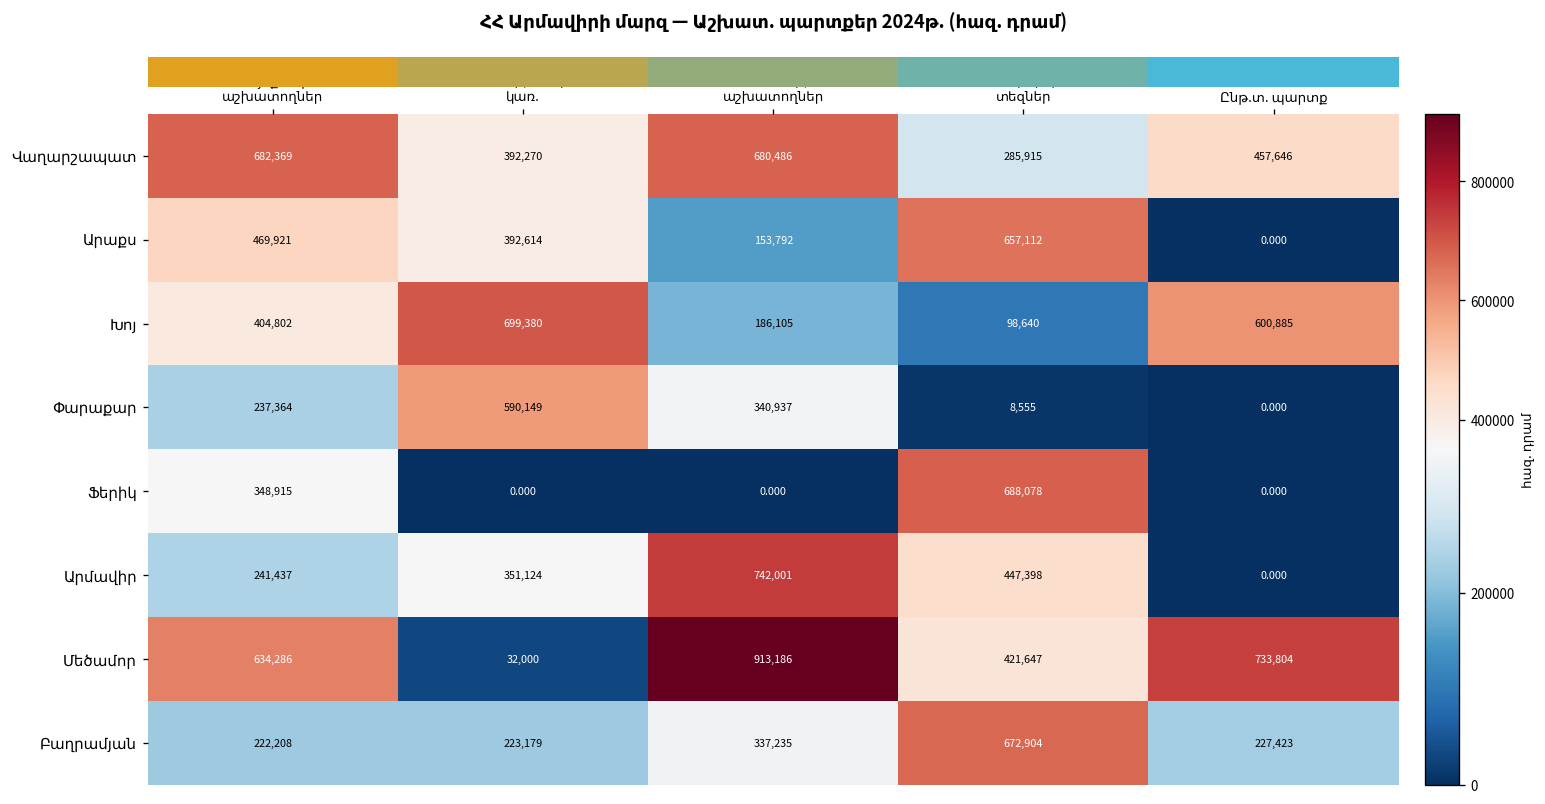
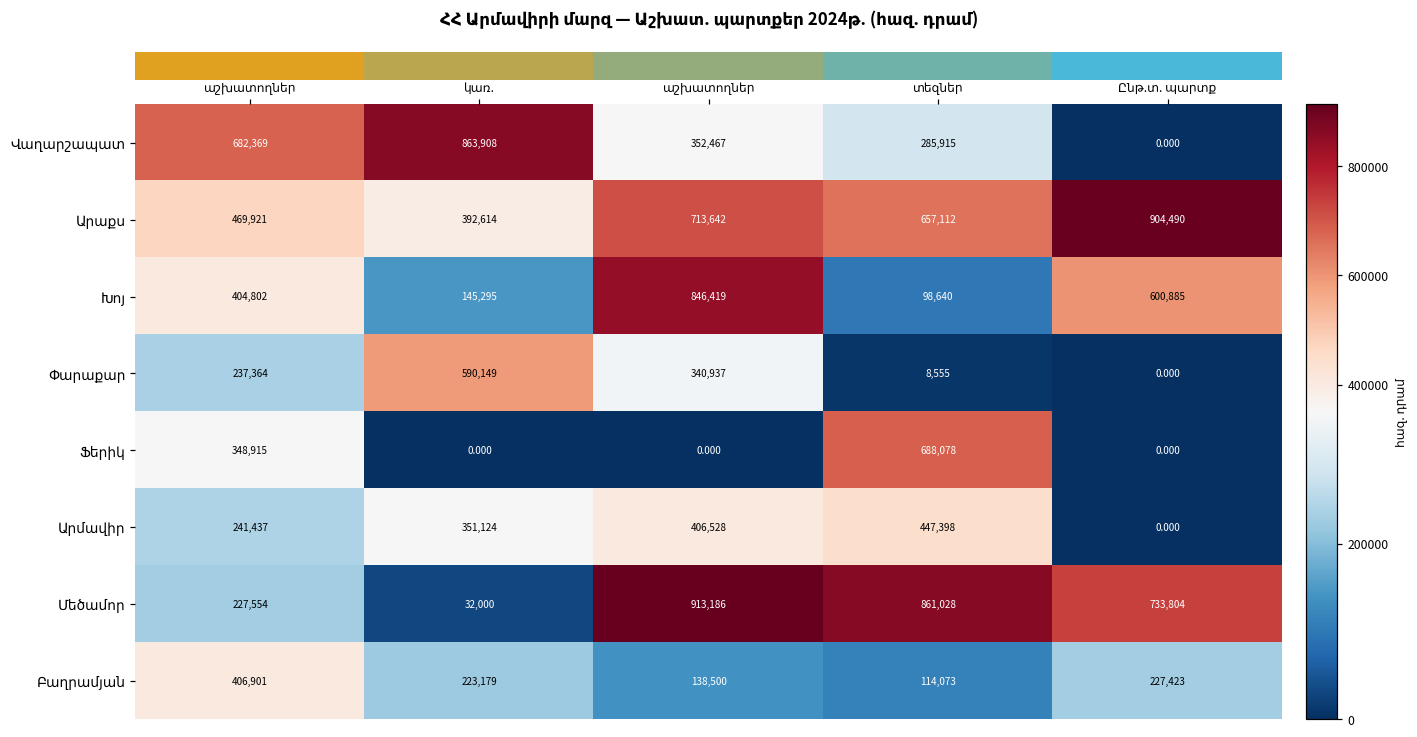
Վաղարշապատ, ՏԻՄ-երին ենթ. կառ.: 392,270 -> 863,908
Վաղարշապատ, ՀՈԱԿ-ների աշխատողներ: 680,486 -> 352,467
Վաղարշապատ, Ընթ.տ. պարտք: 457,646 -> 0.000
Արաքս, ՀՈԱԿ-ների աշխատողներ: 153,792 -> 713,642
Արաքս, Ընթ.տ. պարտք: 0.000 -> 904,490
Խոյ, ՏԻՄ-երին ենթ. կառ.: 699,380 -> 145,295
Խոյ, ՀՈԱԿ-ների աշխատողներ: 186,105 -> 846,419
Արմավիր, ՀՈԱԿ-ների աշխատողներ: 742,001 -> 406,528
Մեծամոր, Համայնքապետ. աշխատողներ: 634,286 -> 227,554
Մեծամոր, Մանկ-պար- տեզներ: 421,647 -> 861,028
Բաղրամյան, Համայնքապետ. աշխատողներ: 222,208 -> 406,901
Բաղրամյան, ՀՈԱԿ-ների աշխատողներ: 337,235 -> 138,500
Բաղրամյան, Մանկ-պար- տեզներ: 672,904 -> 114,073
